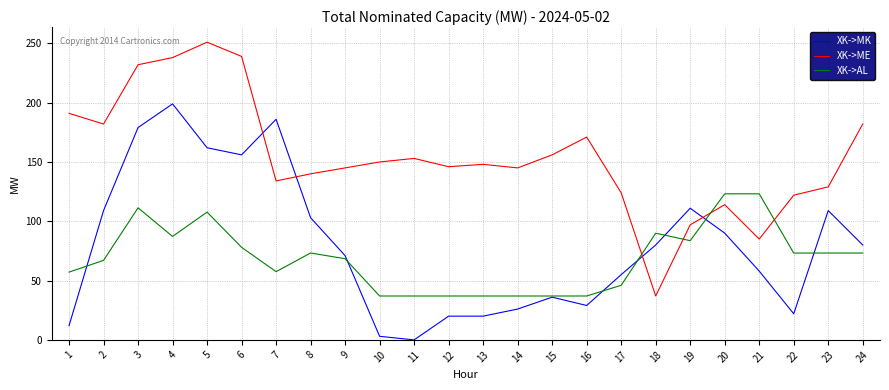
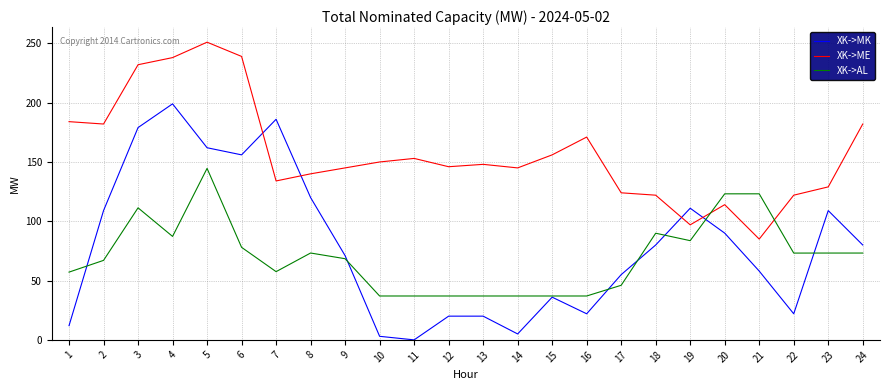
XK->ME, 1: 191 -> 184
XK->AL, 5: 108 -> 145
XK->MK, 8: 103 -> 120
XK->MK, 14: 26 -> 5
XK->MK, 16: 29 -> 22
XK->ME, 18: 37 -> 122
